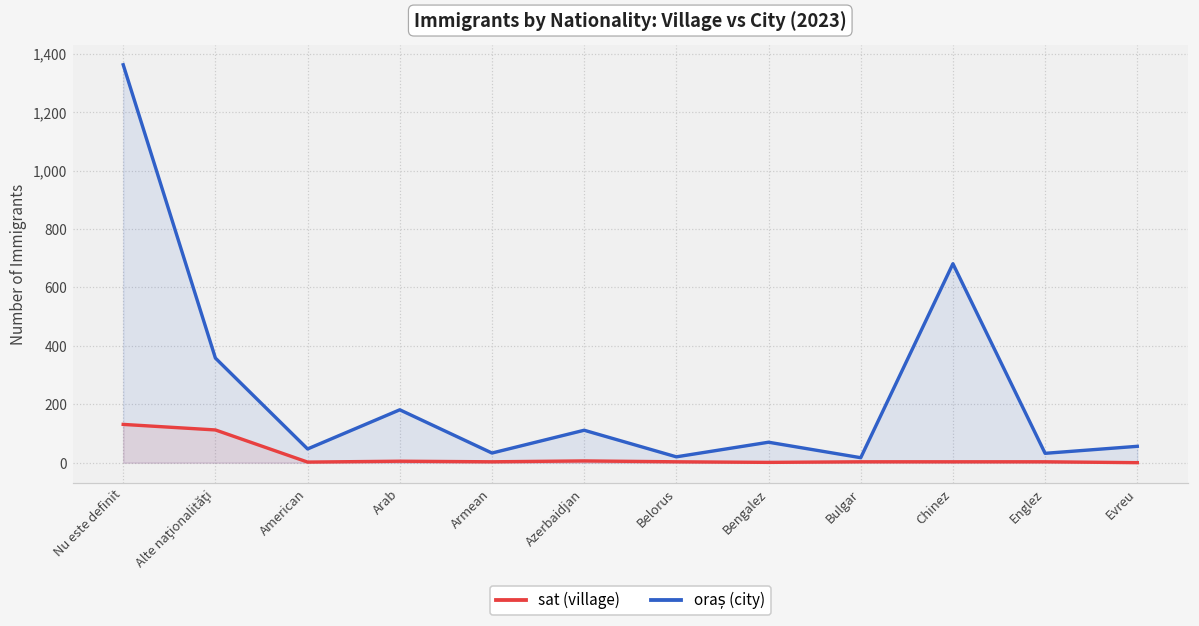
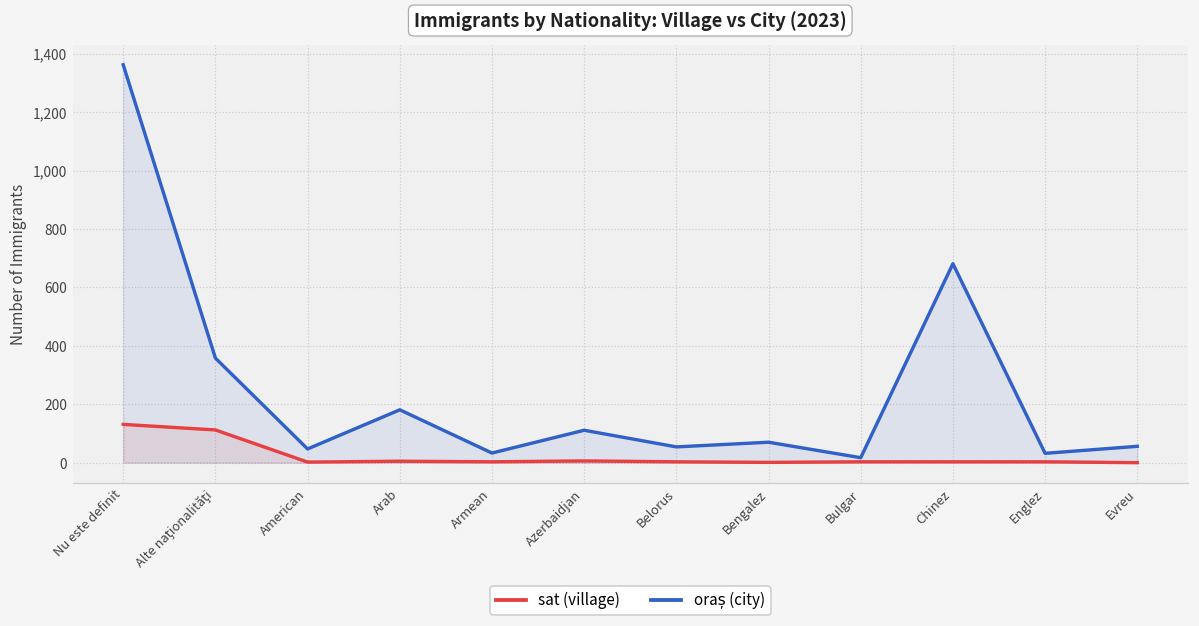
oraș (city), Belorus: 20 -> 50
